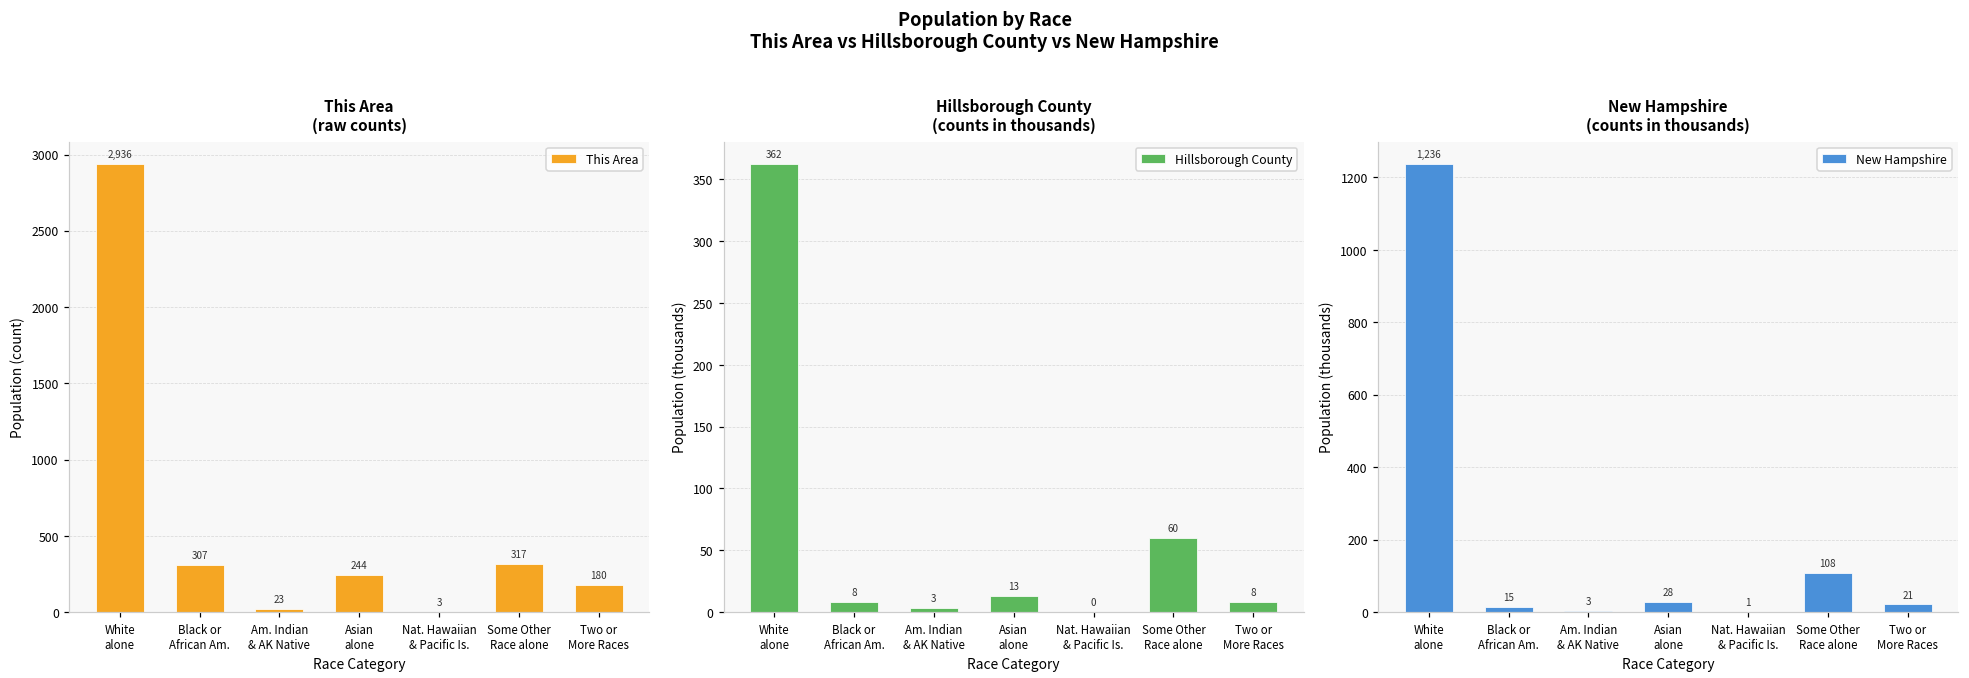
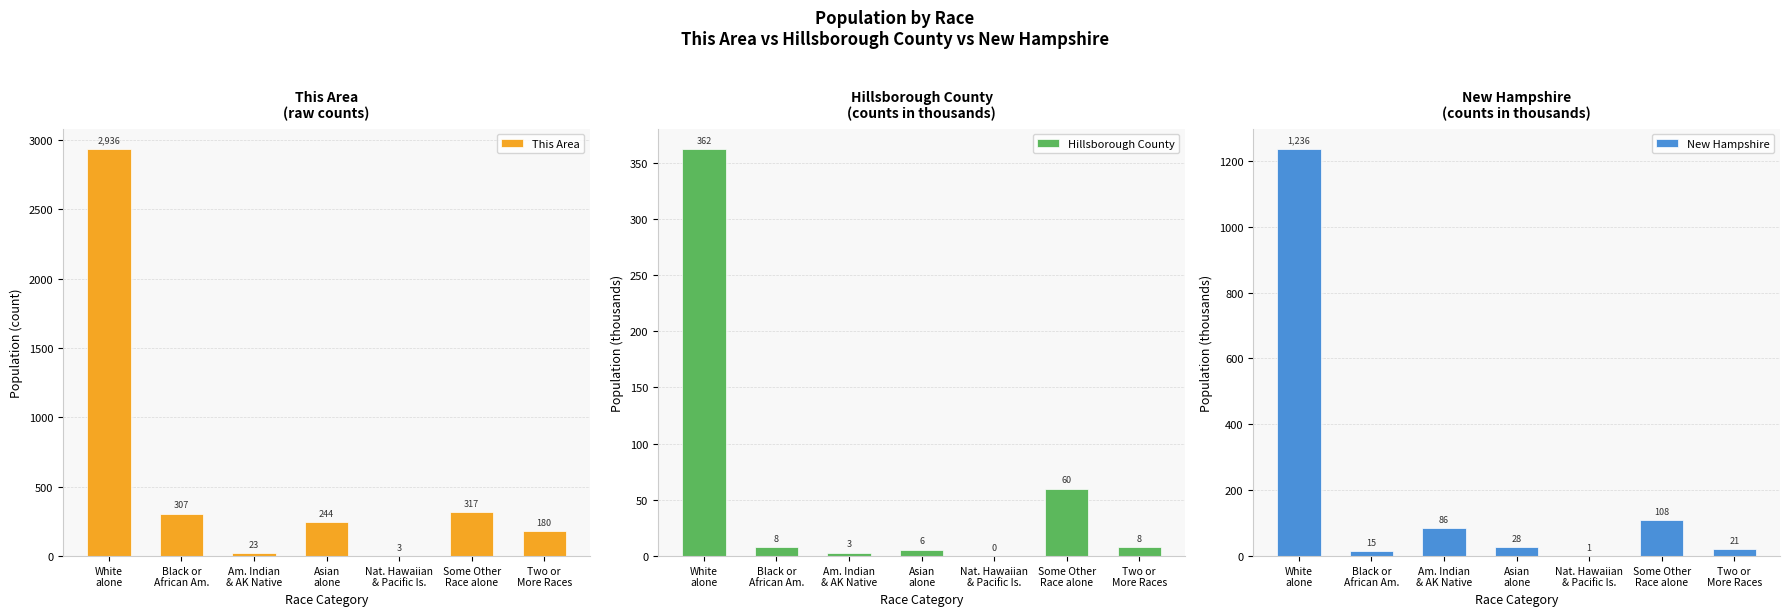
Hillsborough County (counts in thousands), Asian alone: 13 -> 6
New Hampshire (counts in thousands), Am. Indian & AK Native: 3 -> 86
